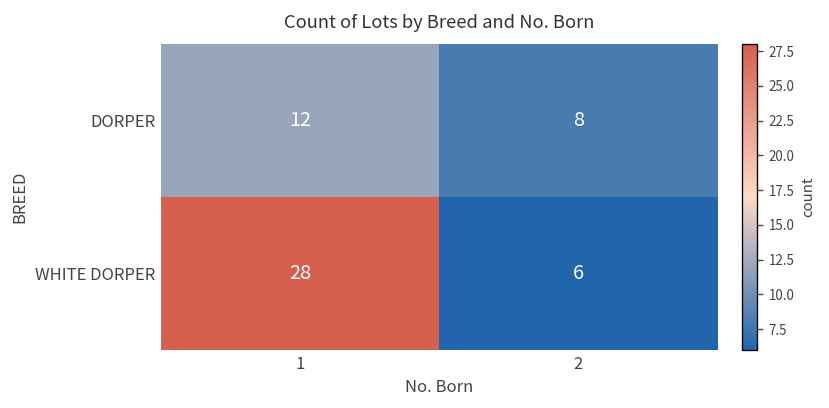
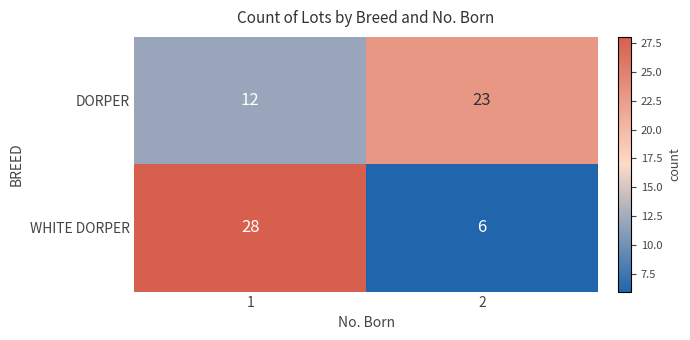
DORPER, 2: 8 -> 23
